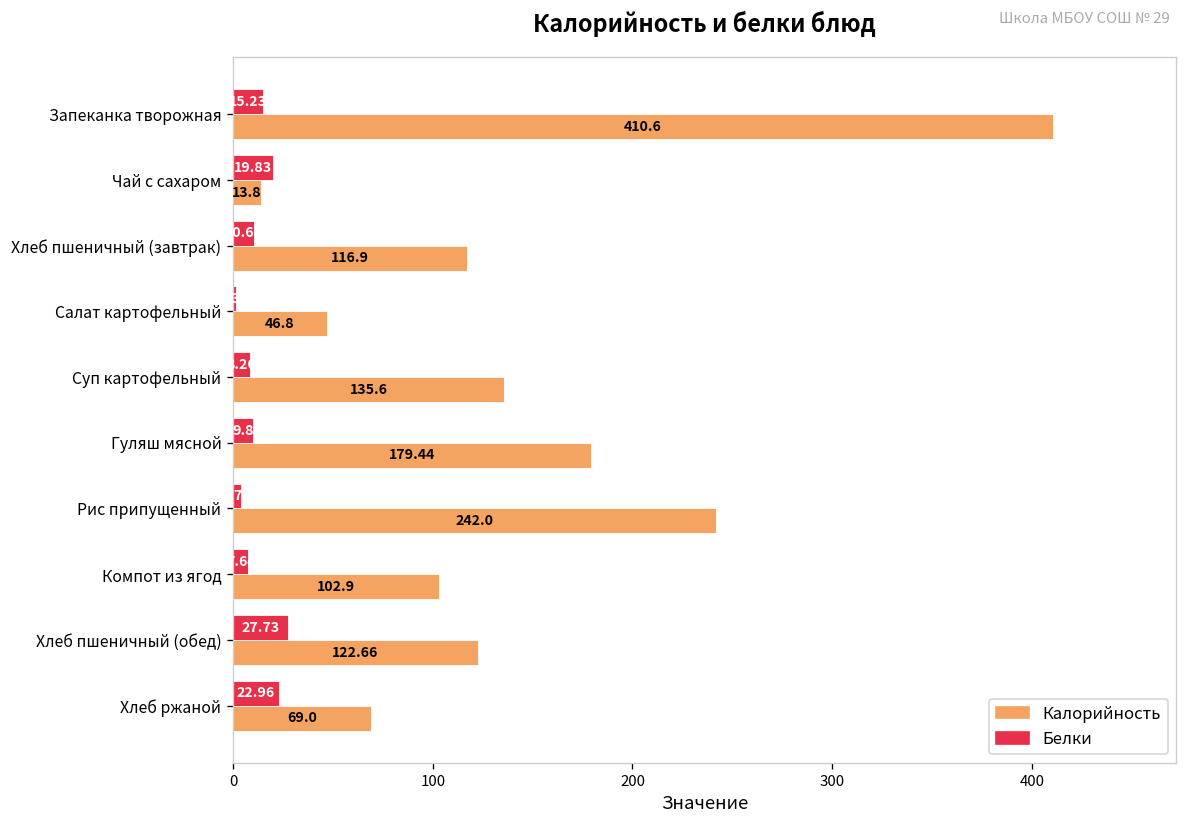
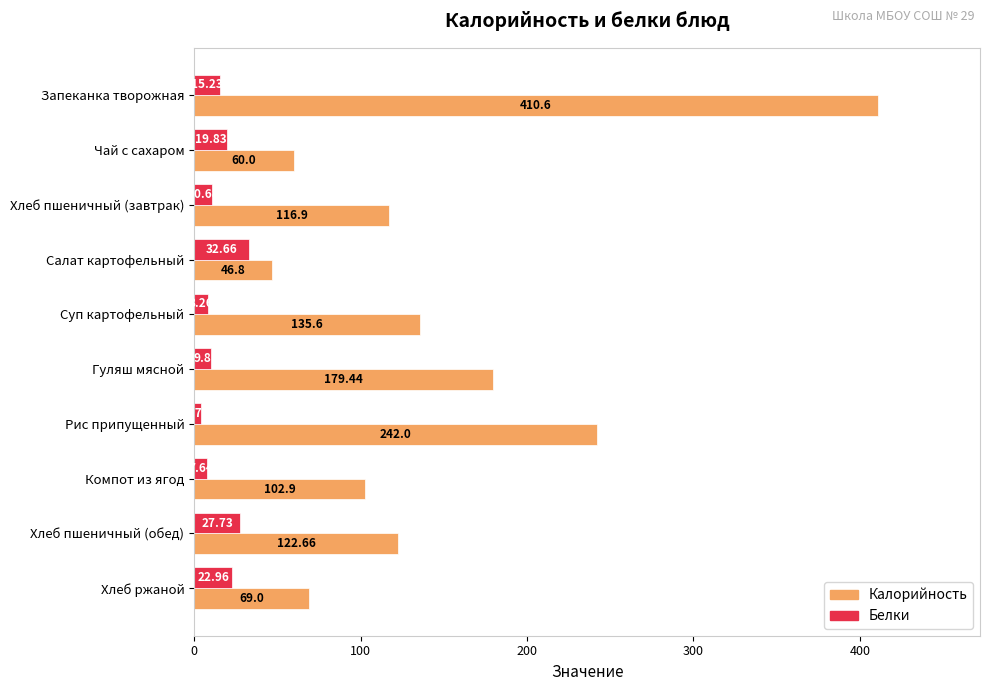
Калорийность, Чай с сахаром: 13.8 -> 60.0
Белки, Салат картофельный: 1 -> 33
